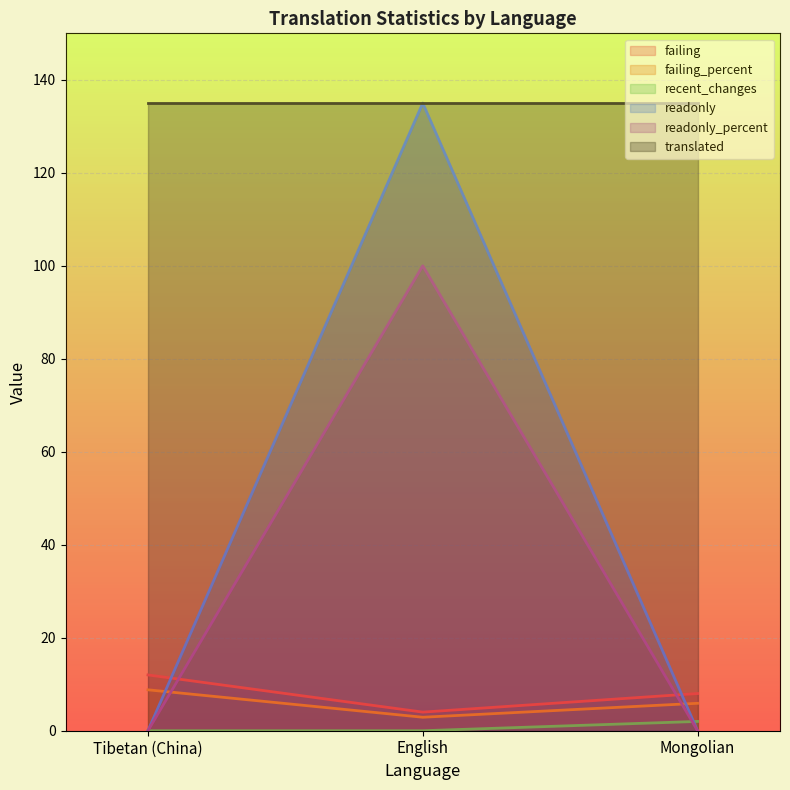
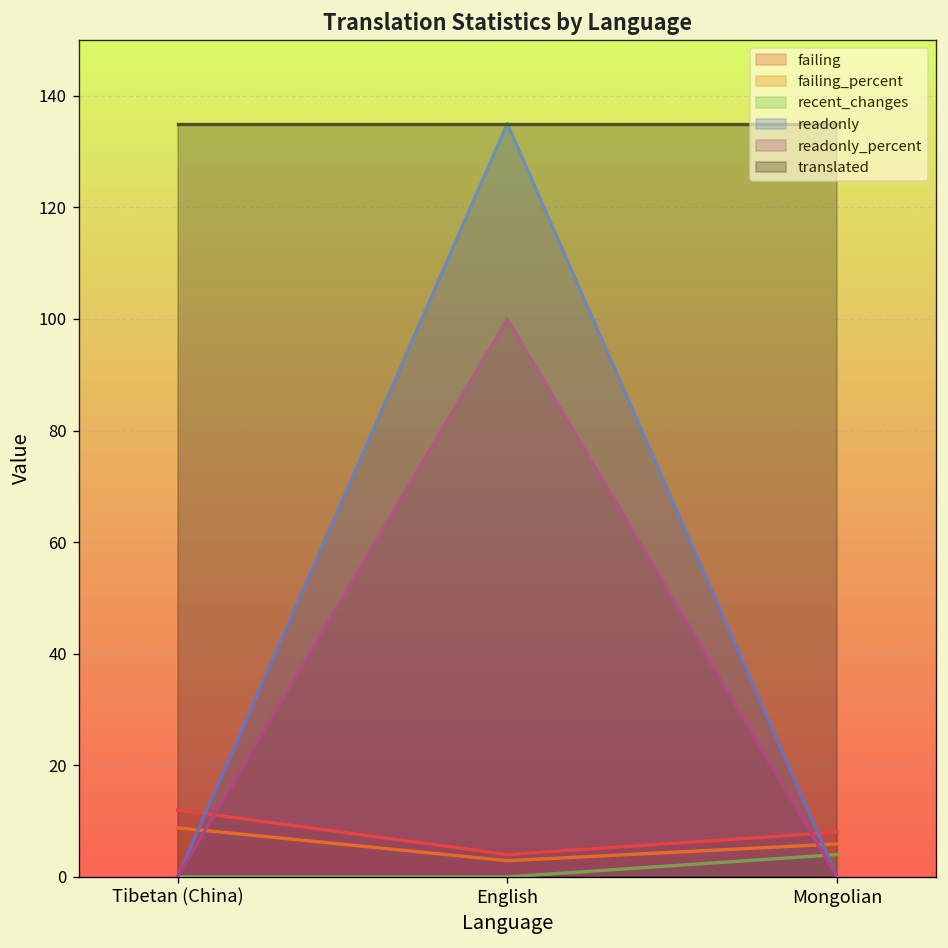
recent_changes, Mongolian: 2 -> 4
